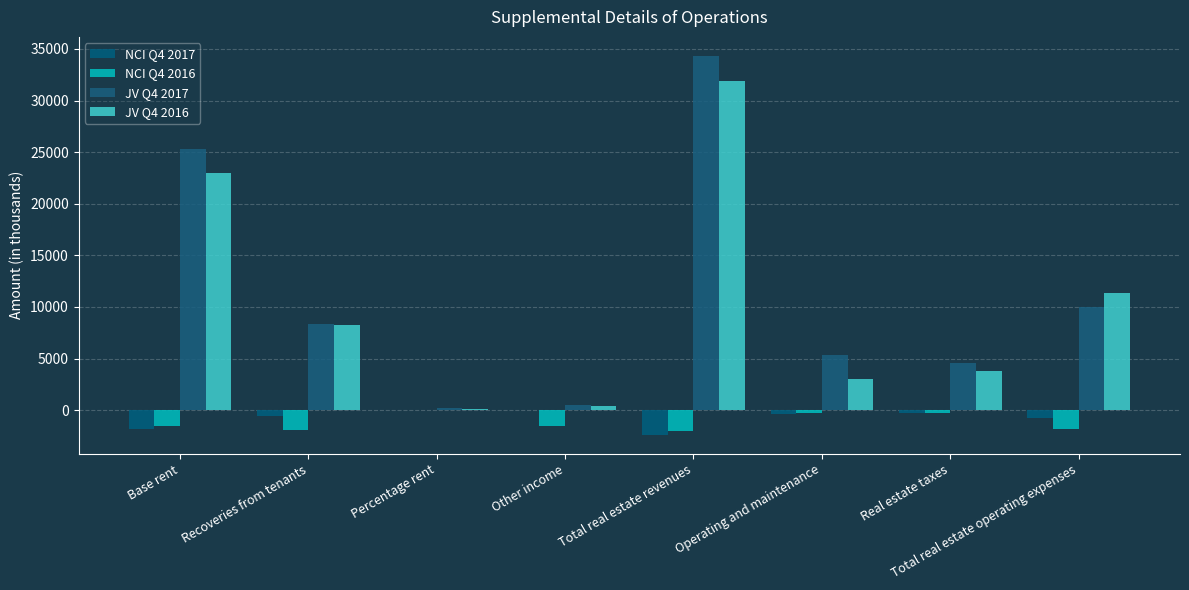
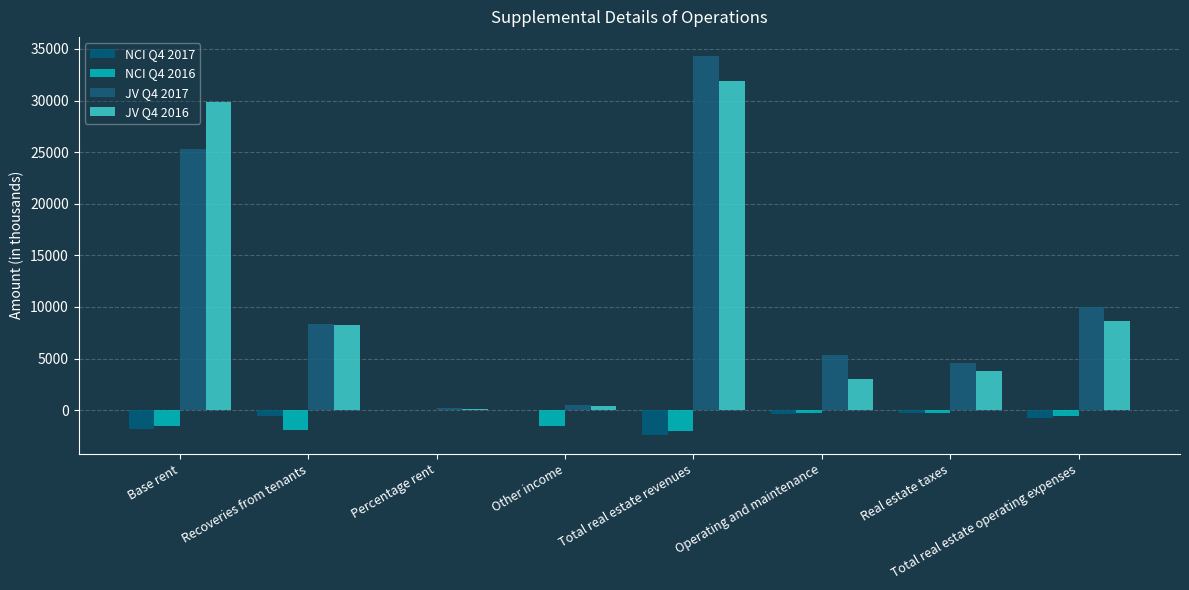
JV Q4 2016, Base rent: 23000 -> 29900
NCI Q4 2016, Total real estate operating expenses: -1800 -> -600
JV Q4 2016, Total real estate operating expenses: 11400 -> 8700
